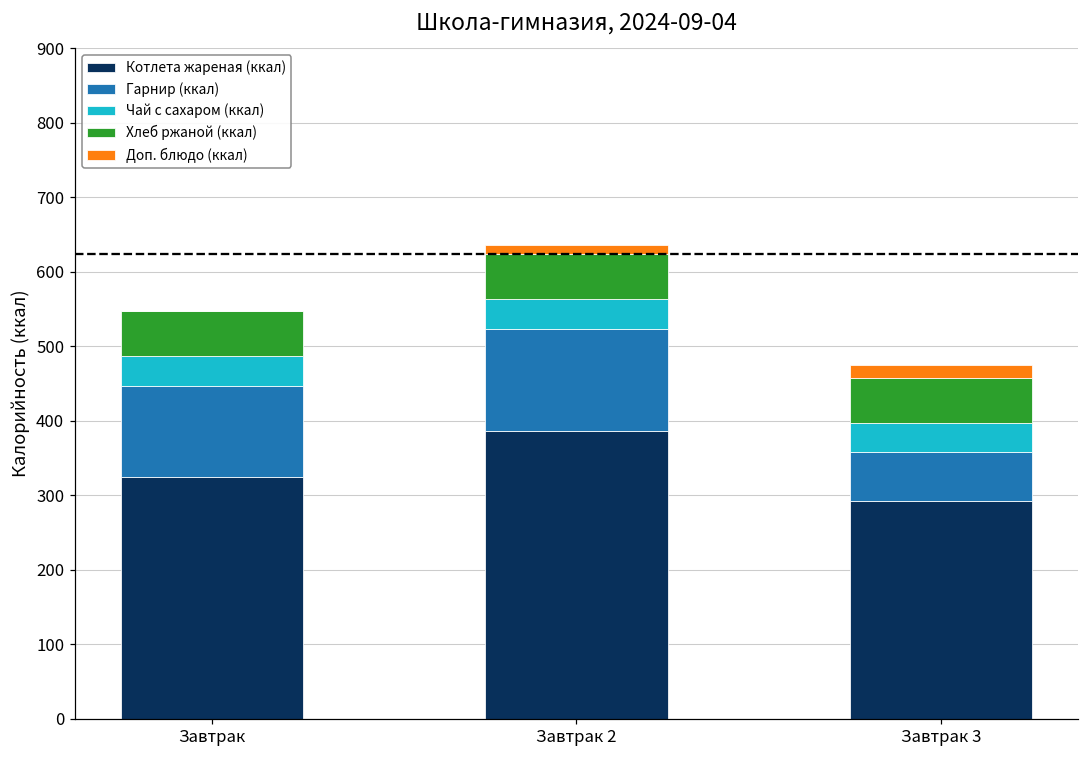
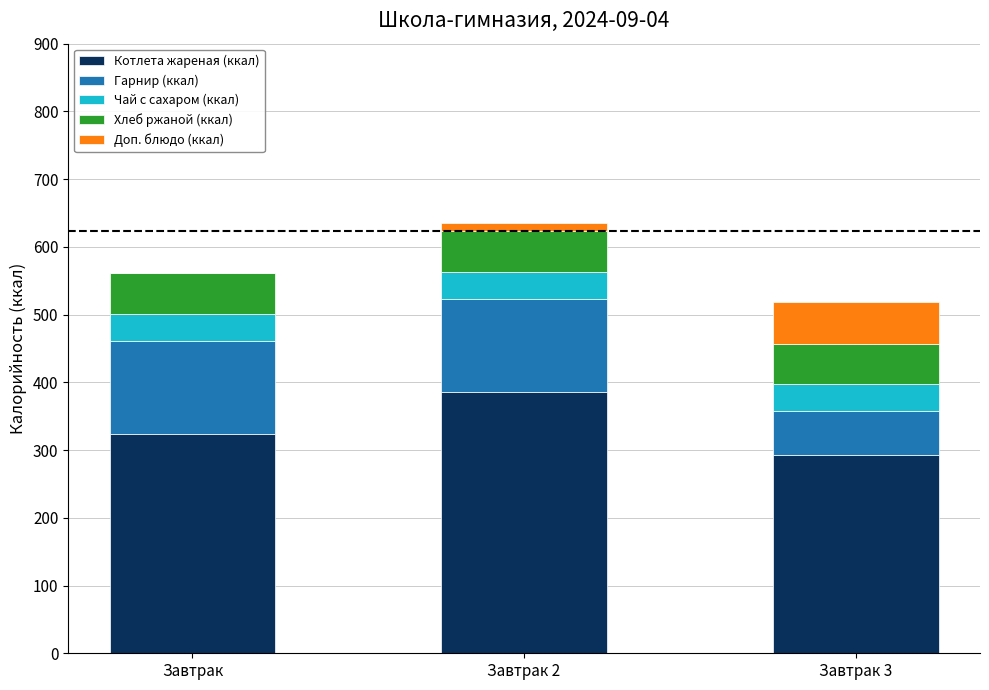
Гарнир (ккал), Завтрак: 120 -> 140
Доп. блюдо (ккал), Завтрак 3: 20 -> 60
